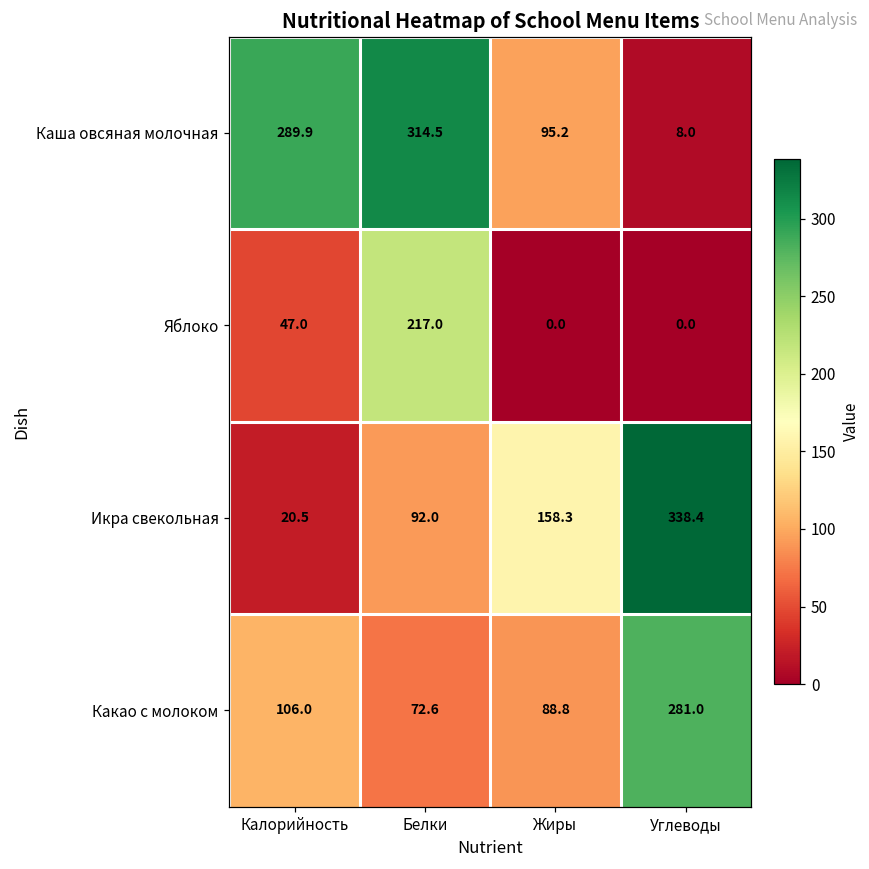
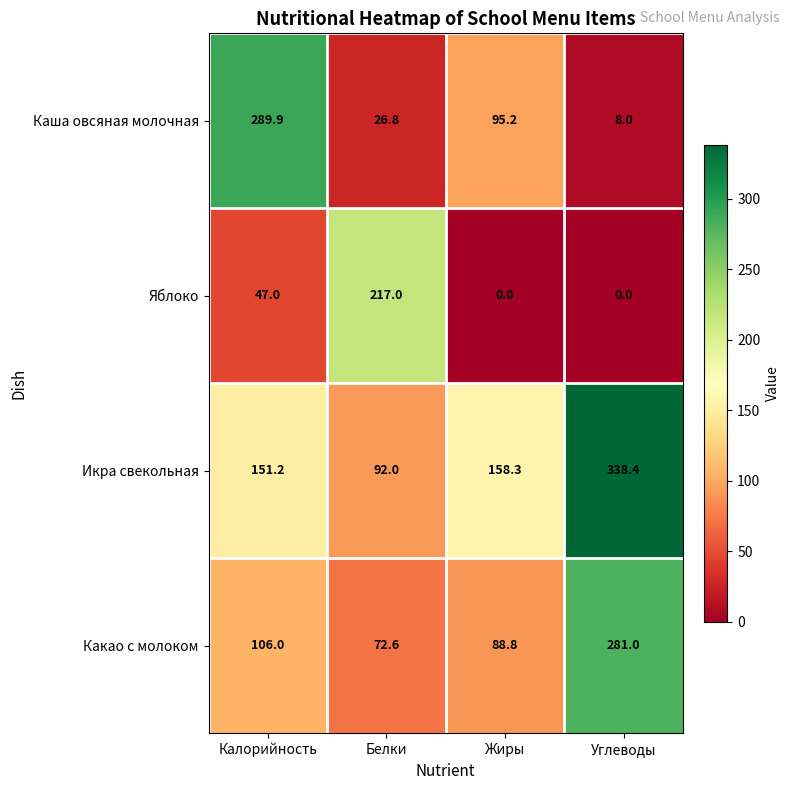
Каша овсяная молочная, Белки: 314.5 -> 26.8
Икра свекольная, Калорийность: 20.5 -> 151.2
